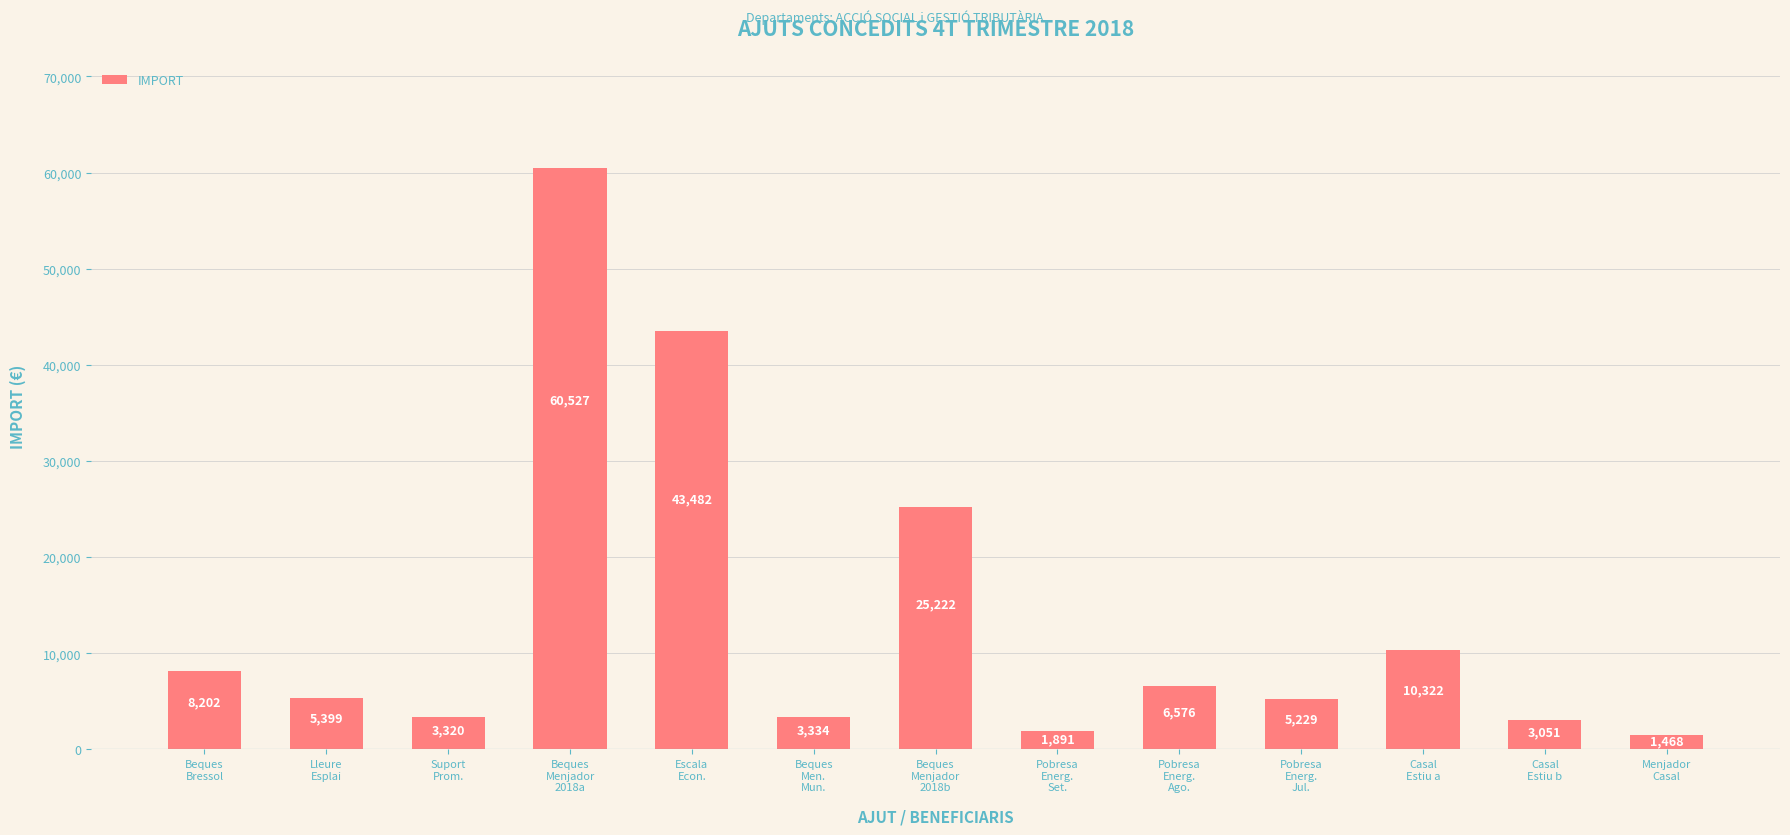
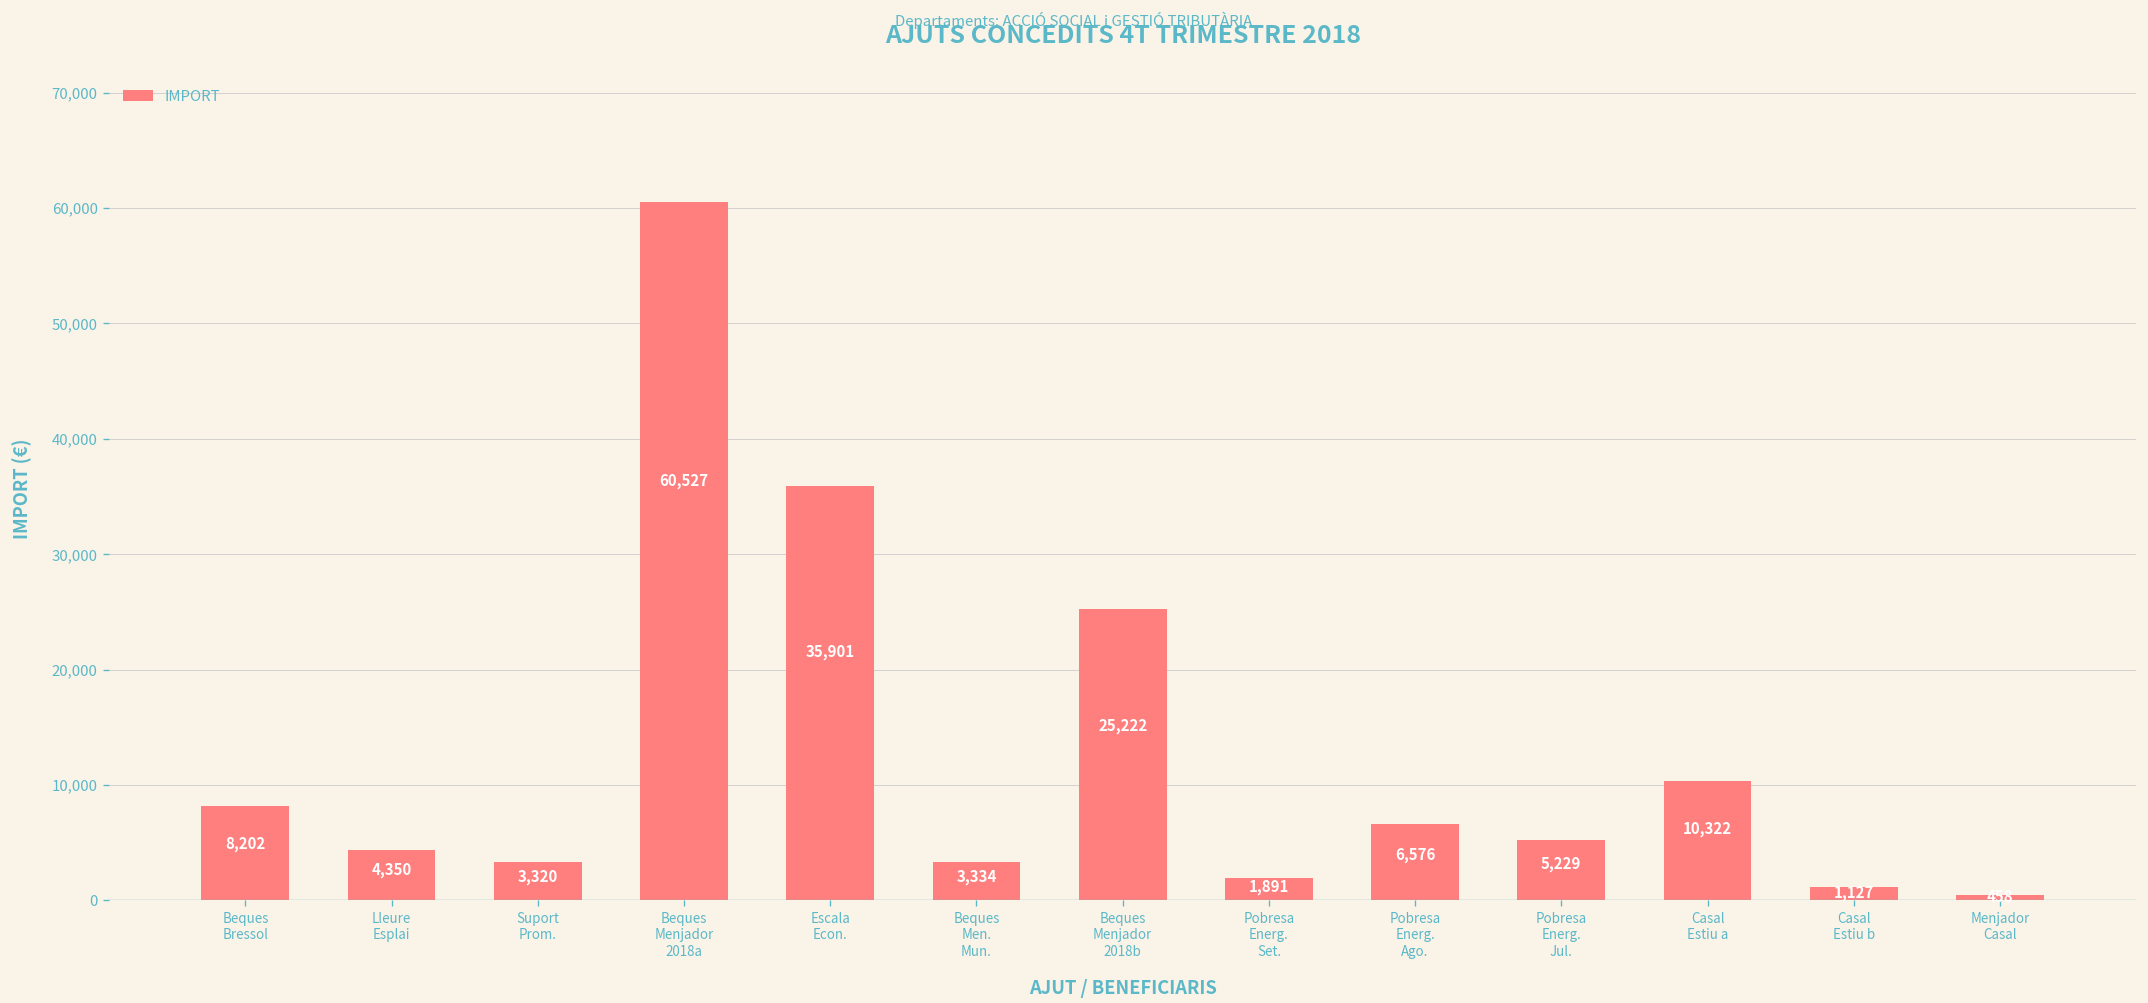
Lleure Esplai: 5,399 -> 4,350
Escala Econ.: 43,482 -> 35,901
Casal Estiu b: 3,051 -> 1,127
Menjador Casal: 1,000 -> 0
